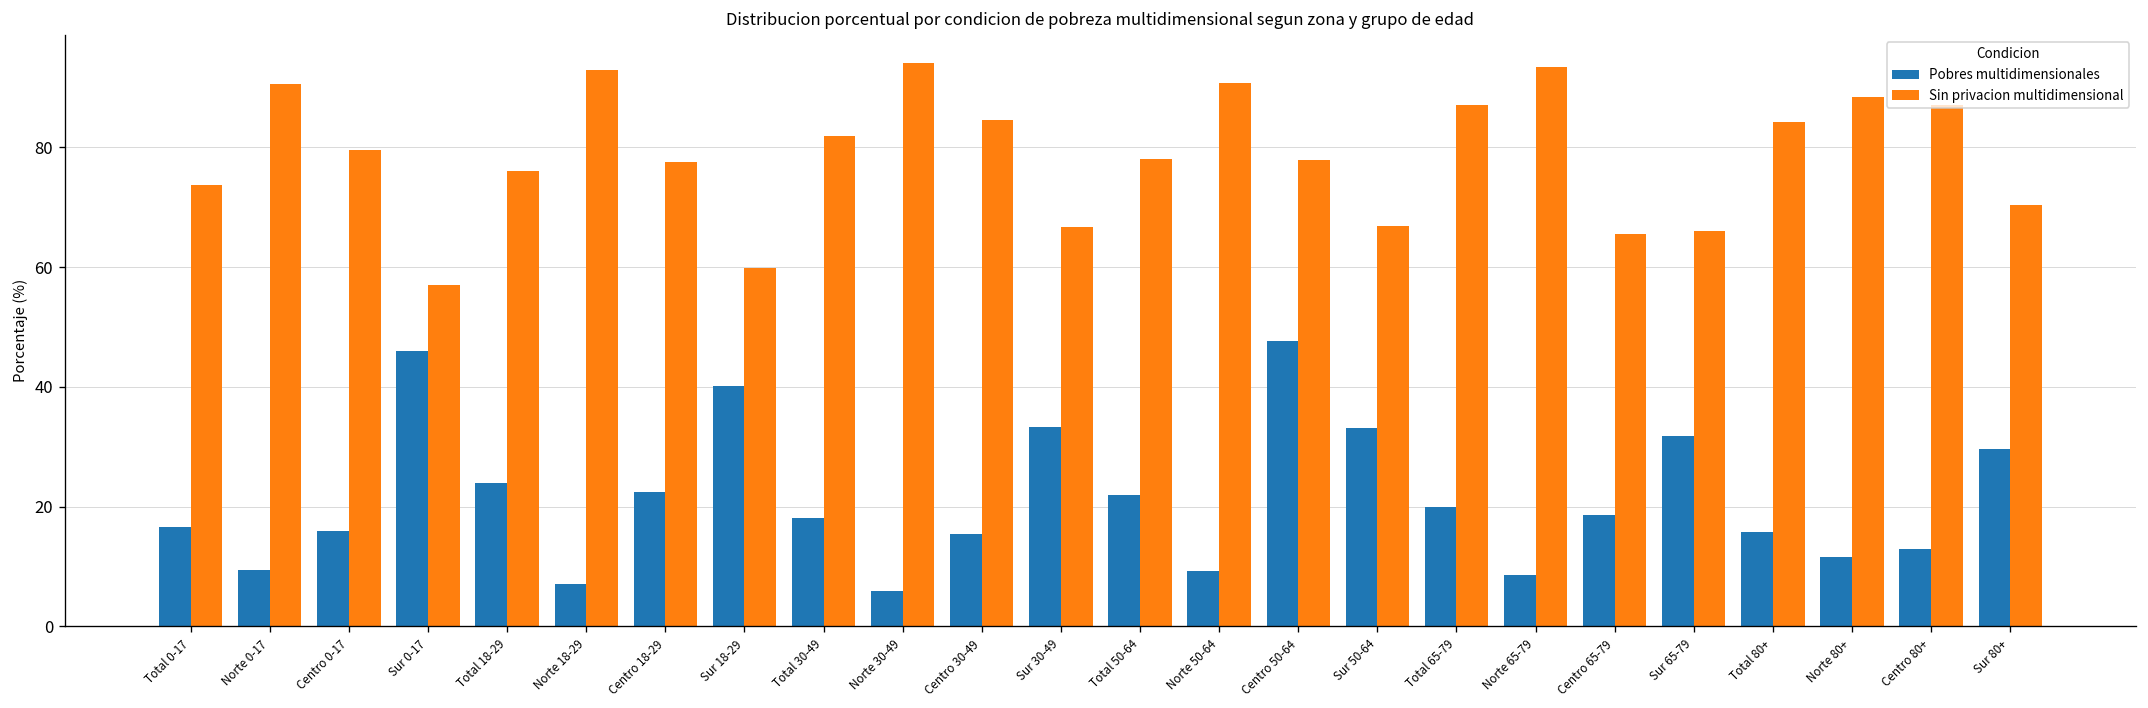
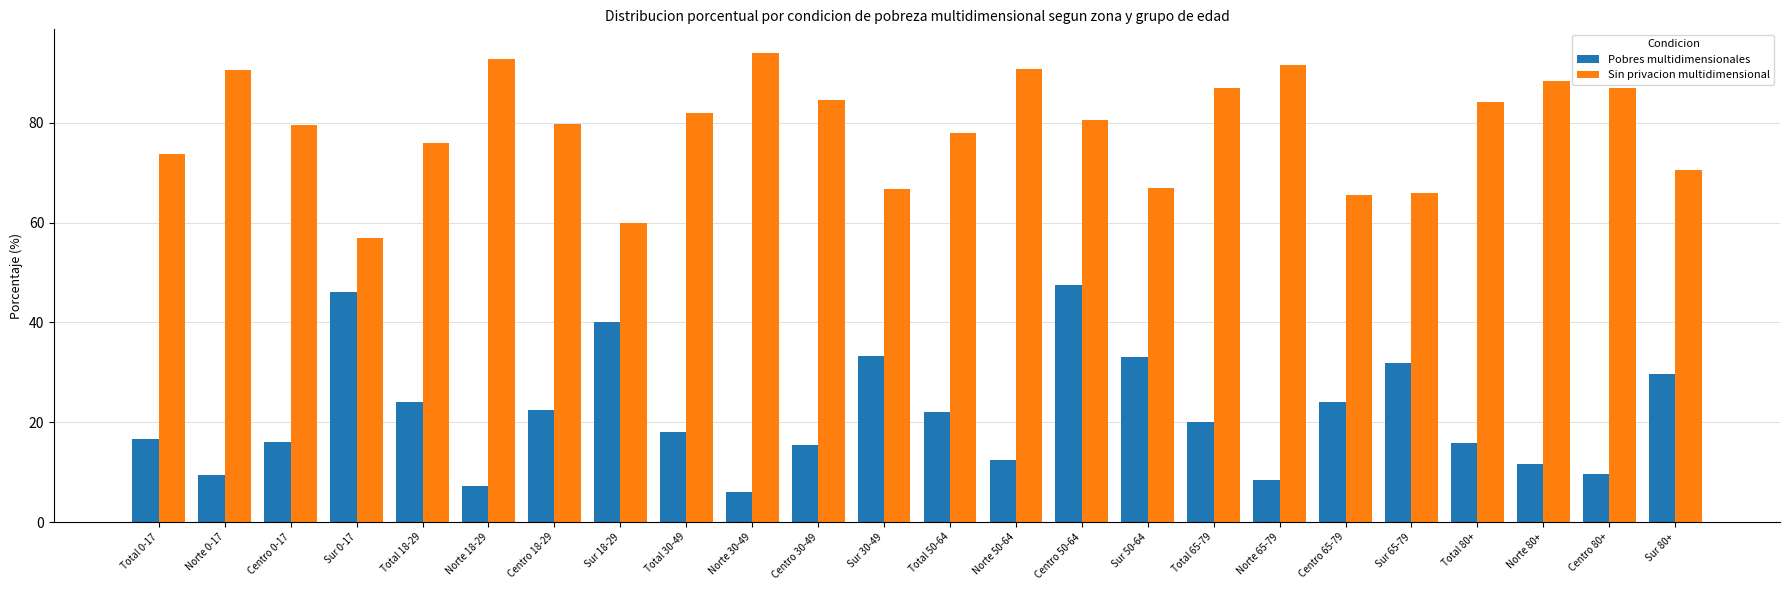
Sin privacion multidimensional, Centro 18-29: 78 -> 80
Pobres multidimensionales, Norte 50-64: 9 -> 13
Sin privacion multidimensional, Centro 50-64: 78 -> 81
Sin privacion multidimensional, Norte 65-79: 93 -> 91
Pobres multidimensionales, Centro 65-79: 19 -> 24
Pobres multidimensionales, Centro 80+: 13 -> 10
